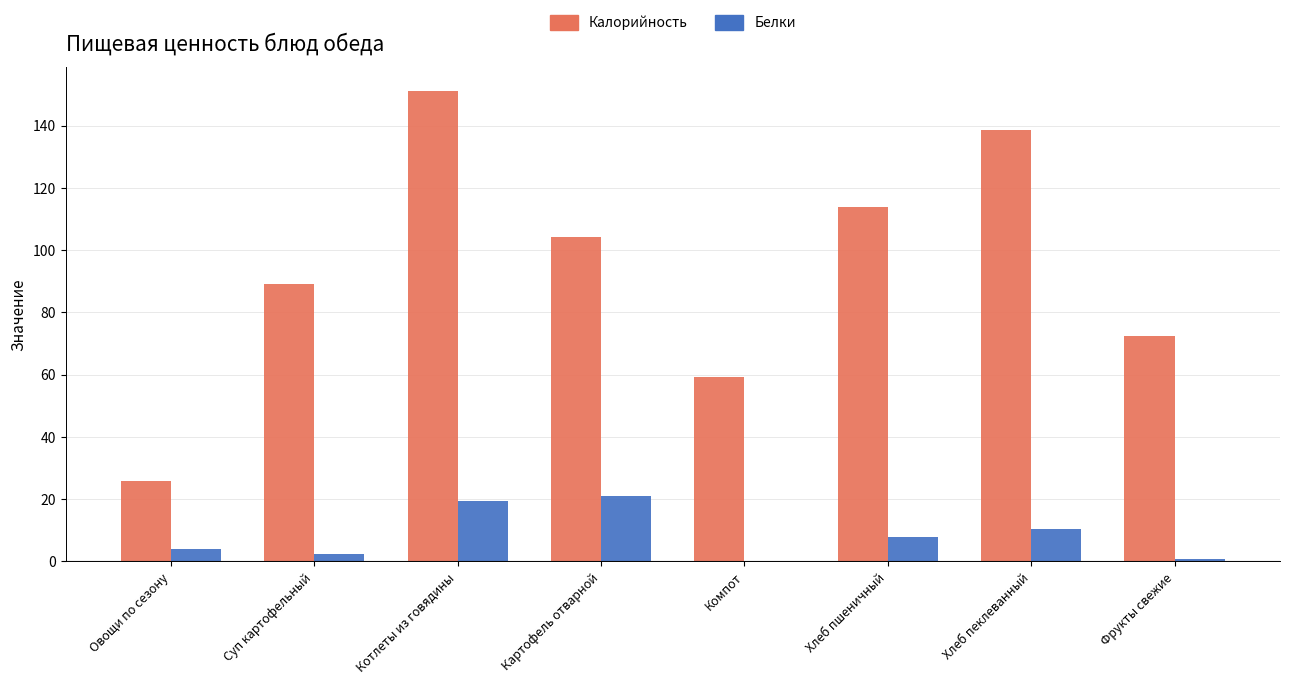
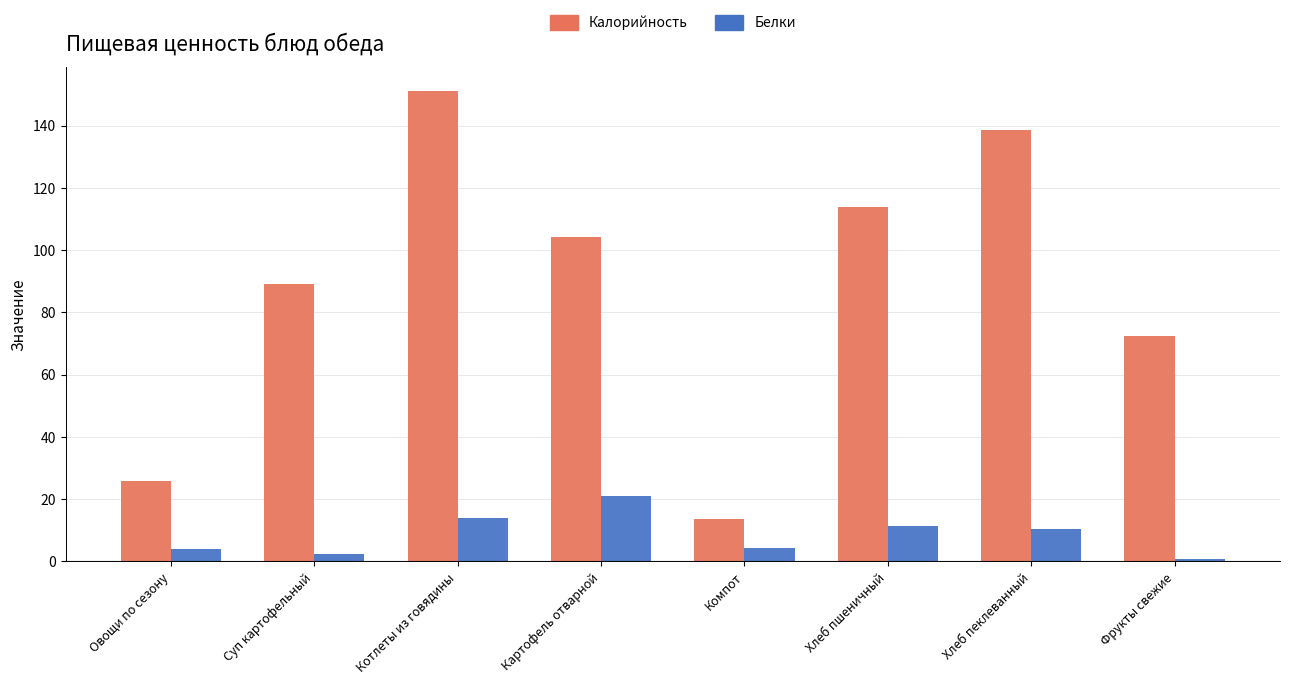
Белки, Котлеты из говядины: 19 -> 14
Калорийность, Компот: 59 -> 14
Белки, Компот: 0 -> 4
Белки, Хлеб пшеничный: 8 -> 11
